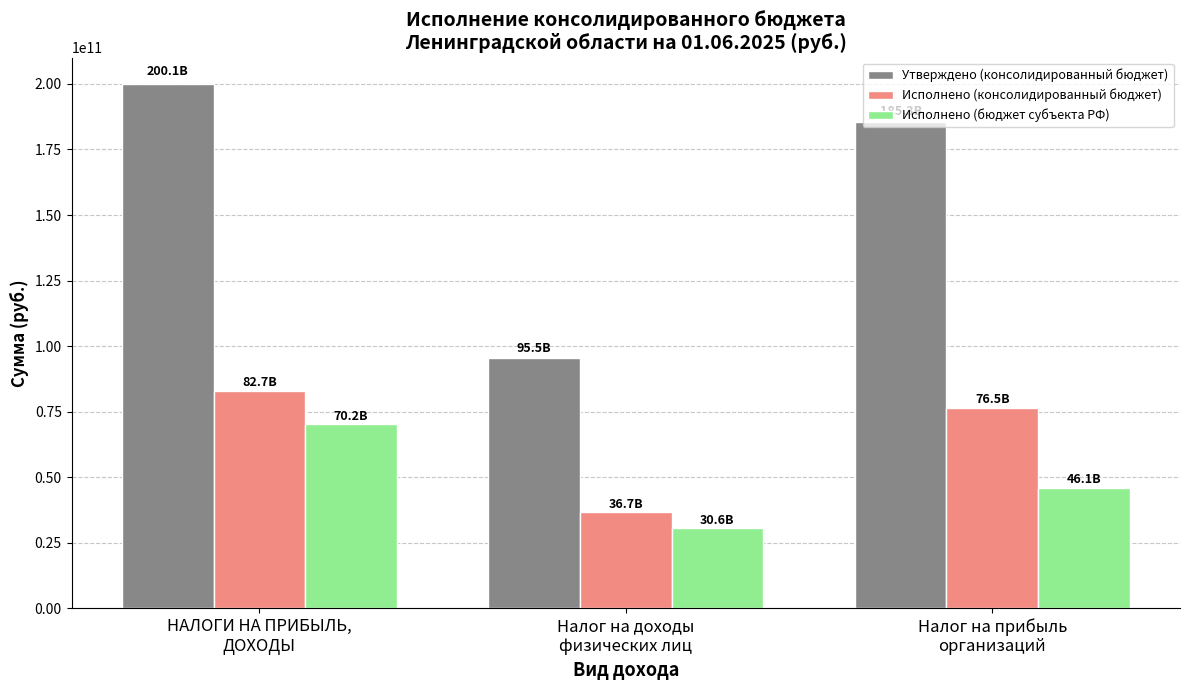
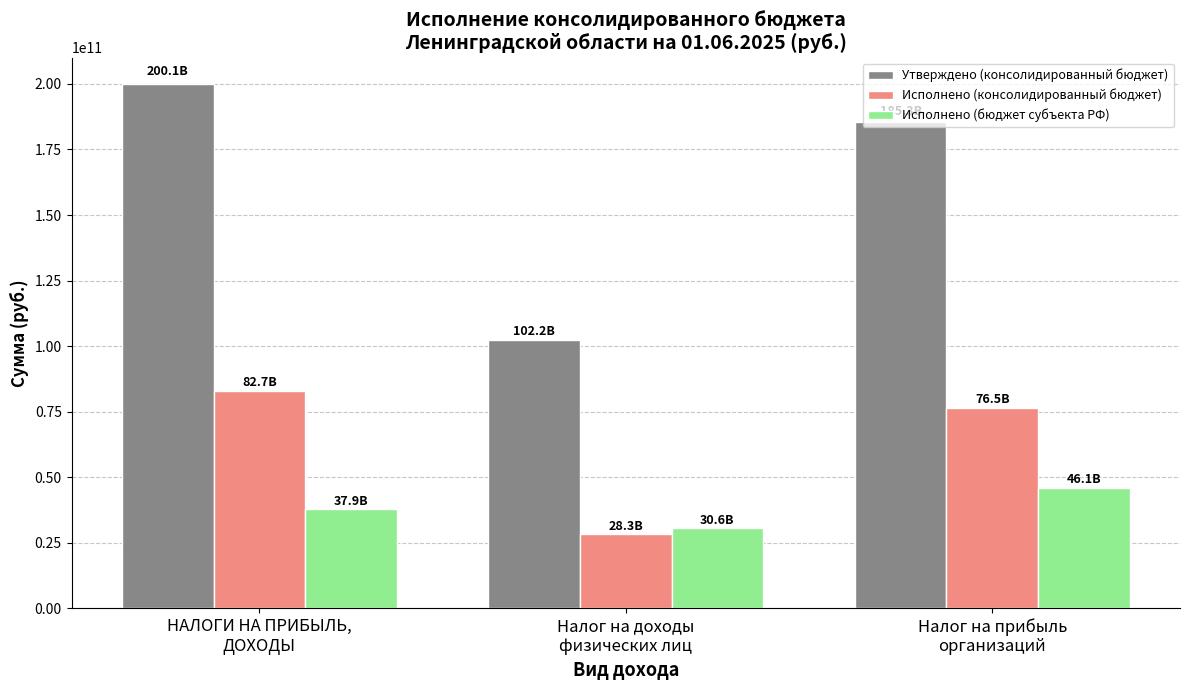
Исполнено (бюджет субъекта РФ), НАЛОГИ НА ПРИБЫЛЬ, ДОХОДЫ: 70.2B -> 37.9B
Утверждено (консолидированный бюджет), Налог на доходы физических лиц: 95.5B -> 102.2B
Исполнено (консолидированный бюджет), Налог на доходы физических лиц: 36.7B -> 28.3B
